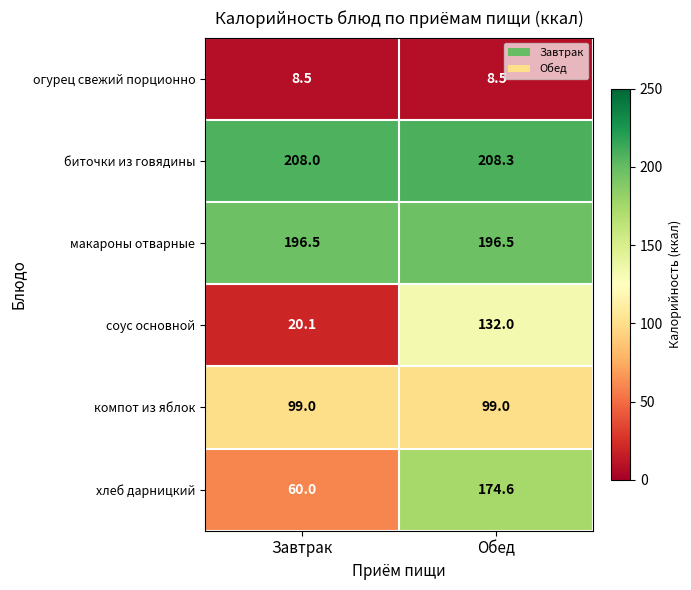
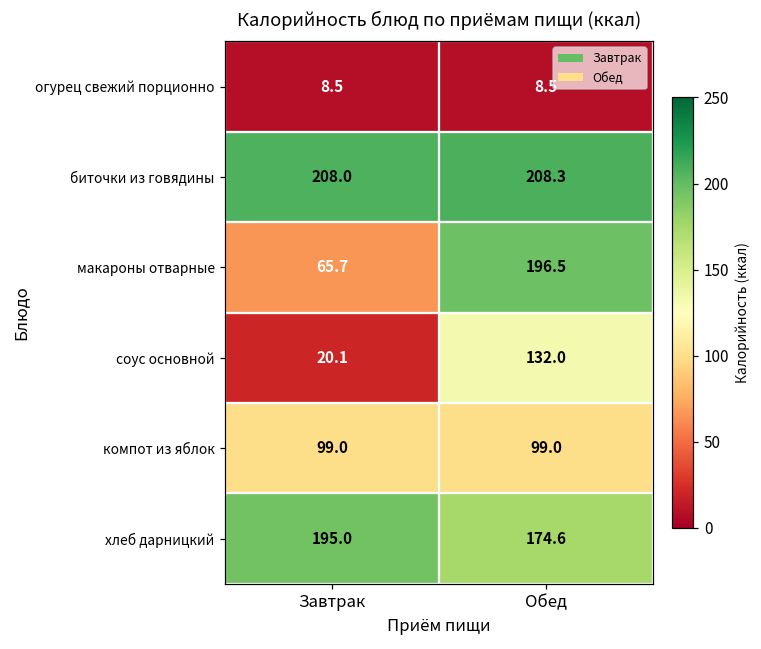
макароны отварные, Завтрак: 196.5 -> 65.7
хлеб дарницкий, Завтрак: 60.0 -> 195.0
